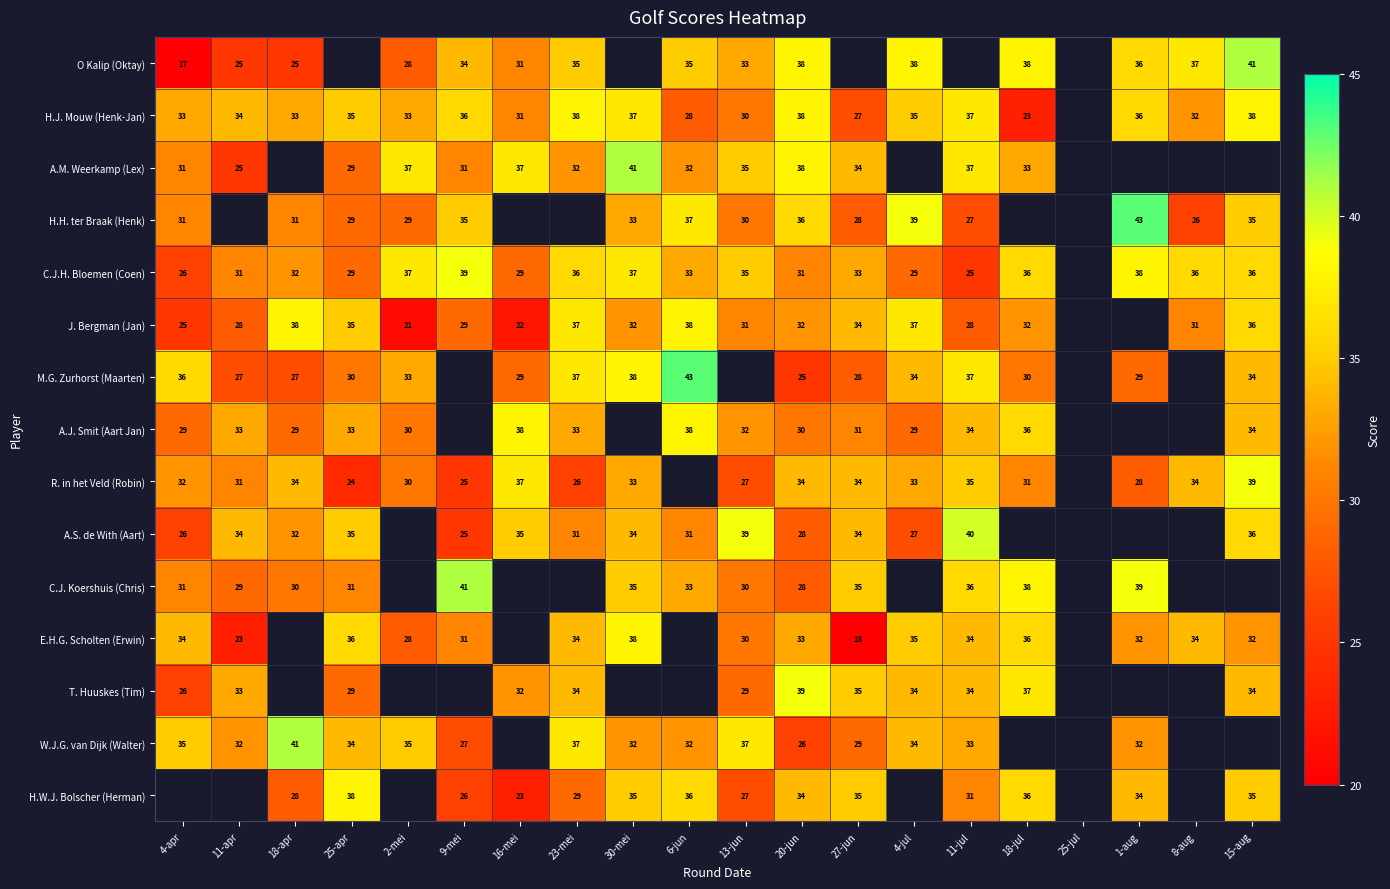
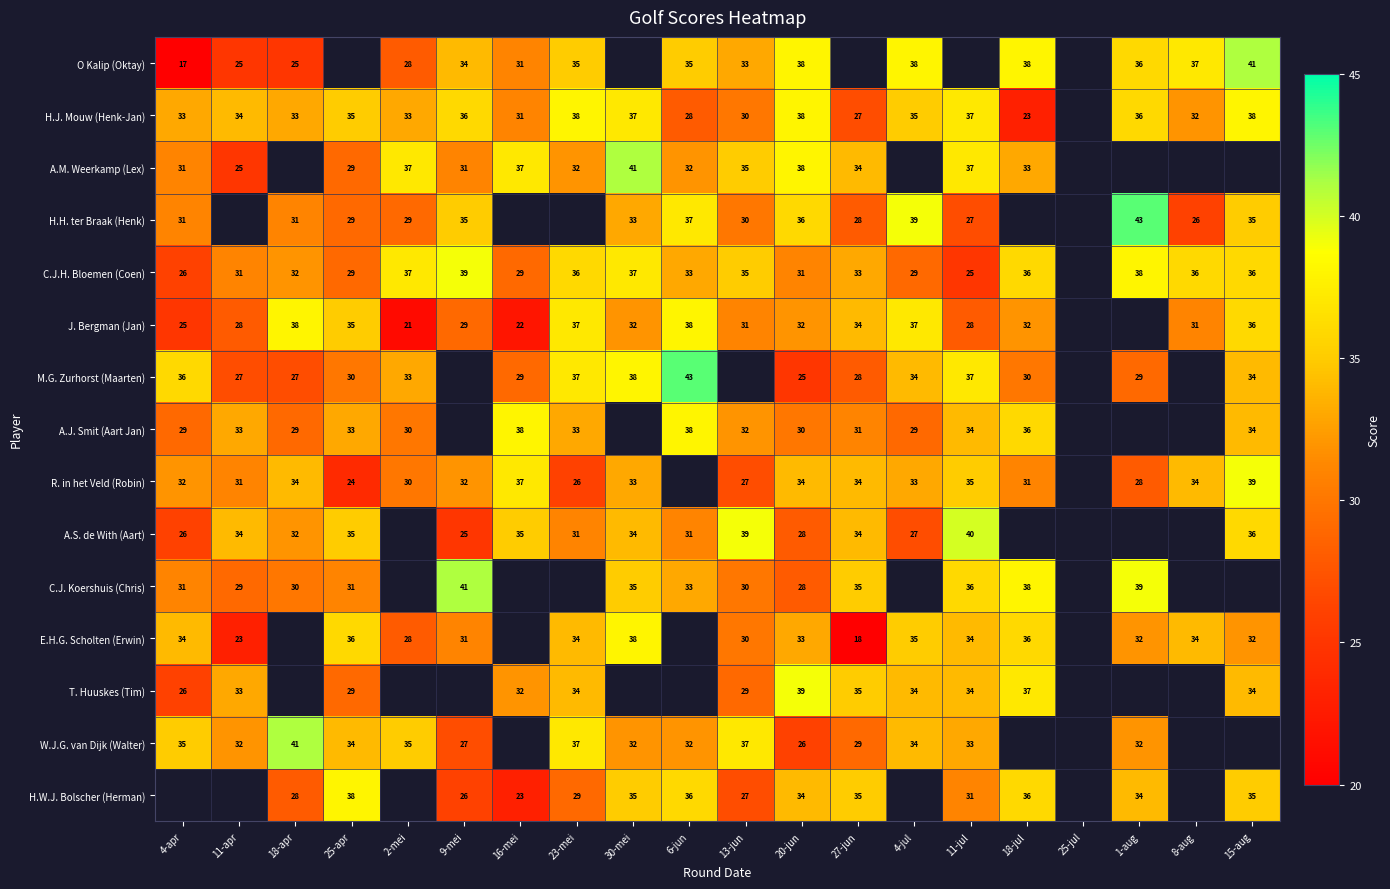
R. in het Veld (Robin), 9-mei: 25 -> 32
